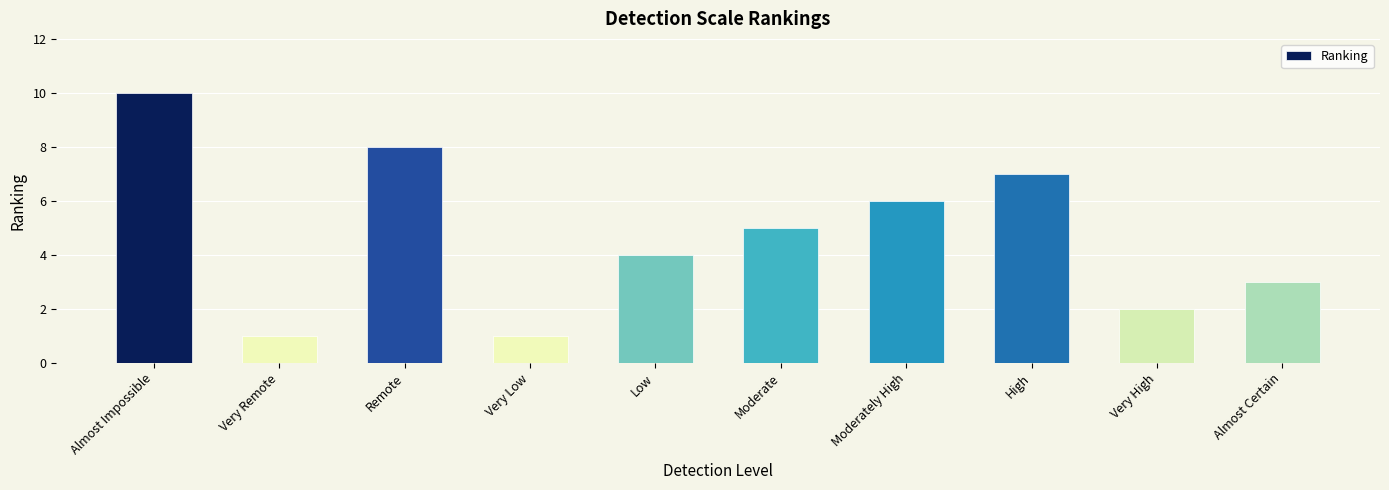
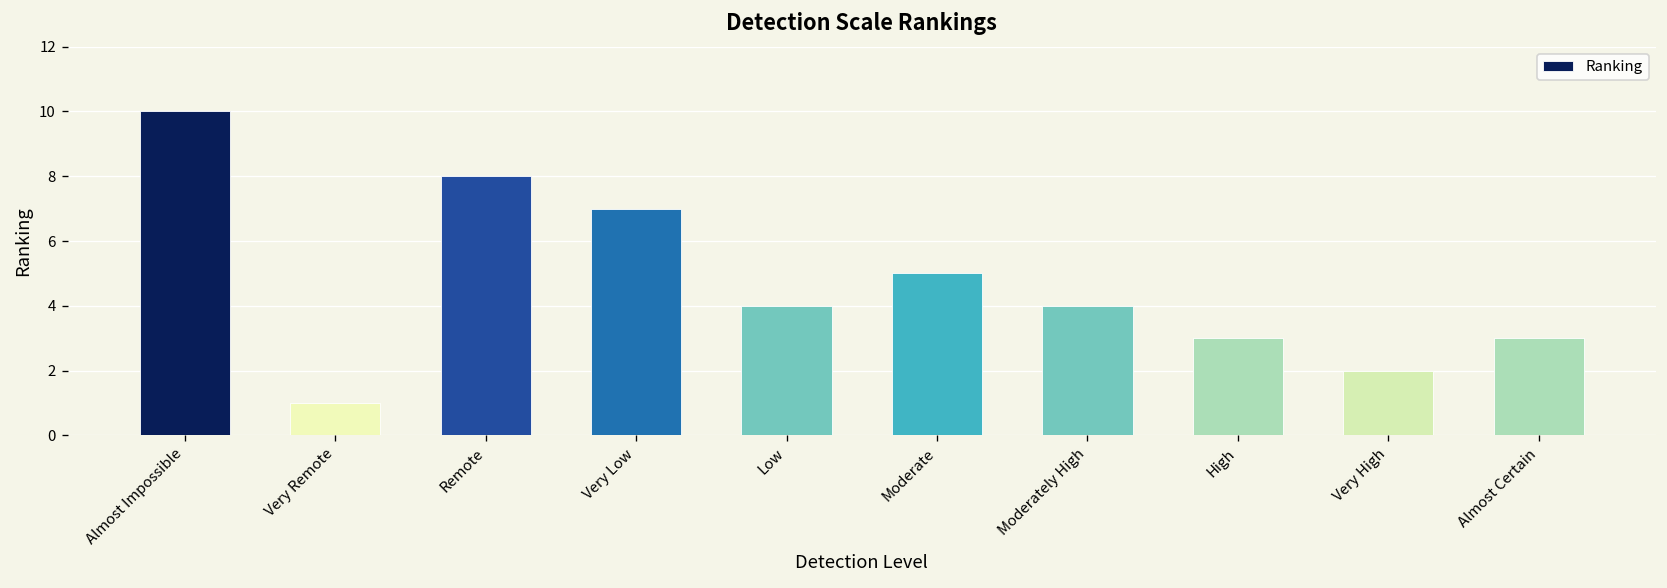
Very Low: 1 -> 7
Moderately High: 6 -> 4
High: 7 -> 3
